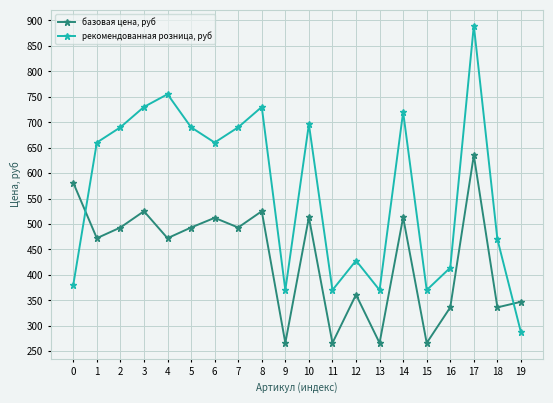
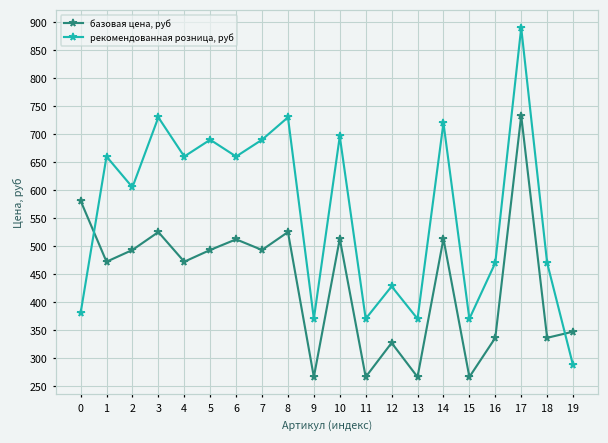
рекомендованная розница, руб, 2: 690 -> 610
рекомендованная розница, руб, 4: 760 -> 660
базовая цена, руб, 12: 360 -> 330
рекомендованная розница, руб, 16: 410 -> 470
базовая цена, руб, 17: 640 -> 730
